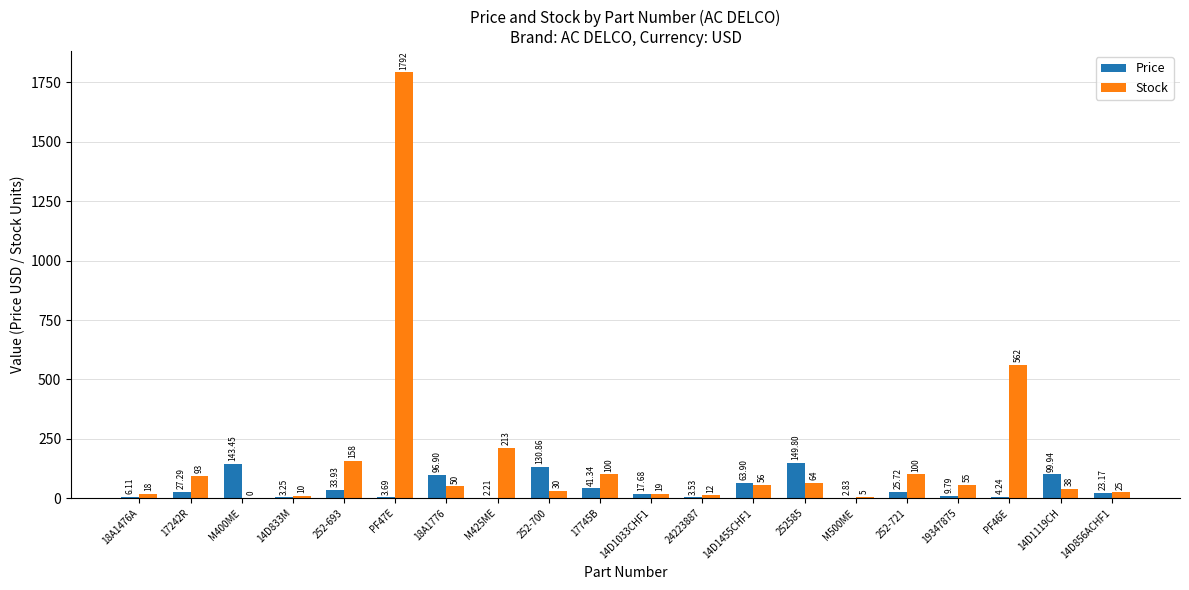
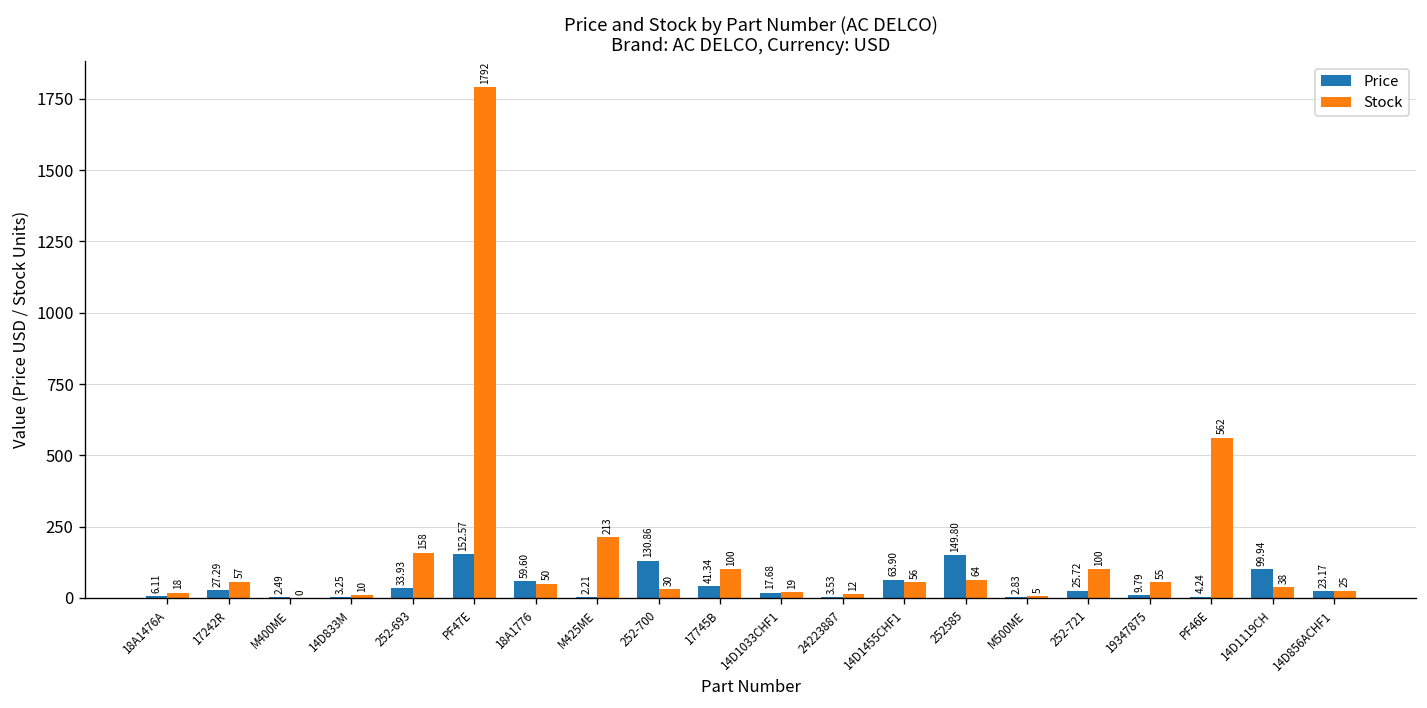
Stock, 17242R: 93 -> 57
Price, M400ME: 143.45 -> 2.49
Price, PF47E: 3.69 -> 152.57
Price, 18A1776: 96.90 -> 59.60
